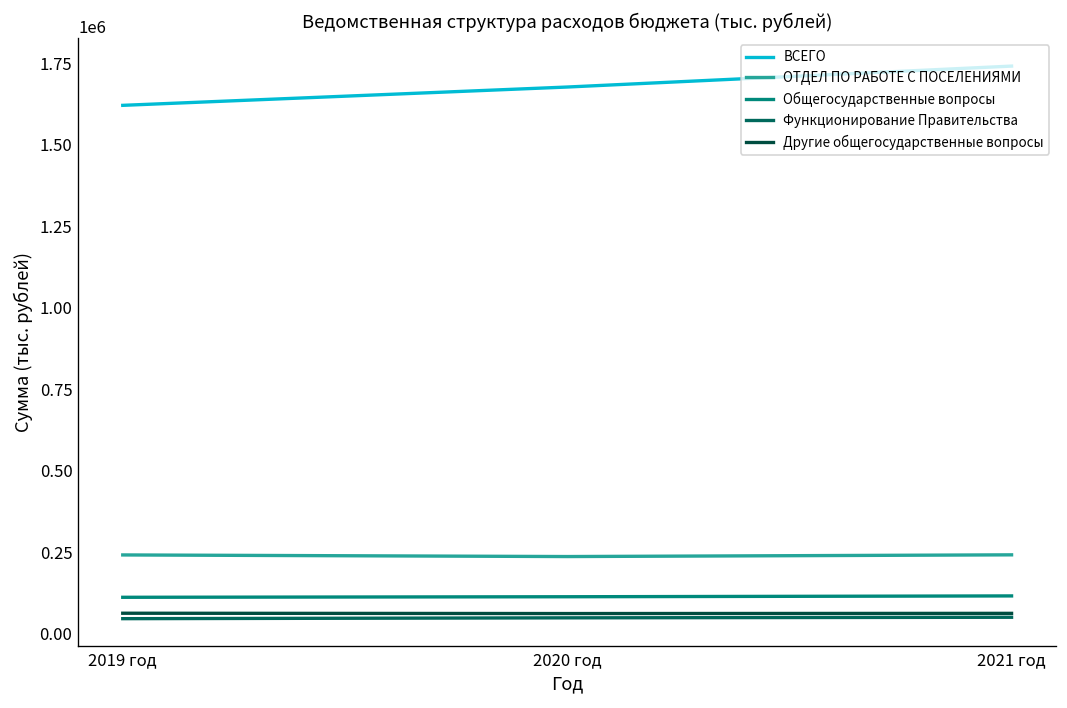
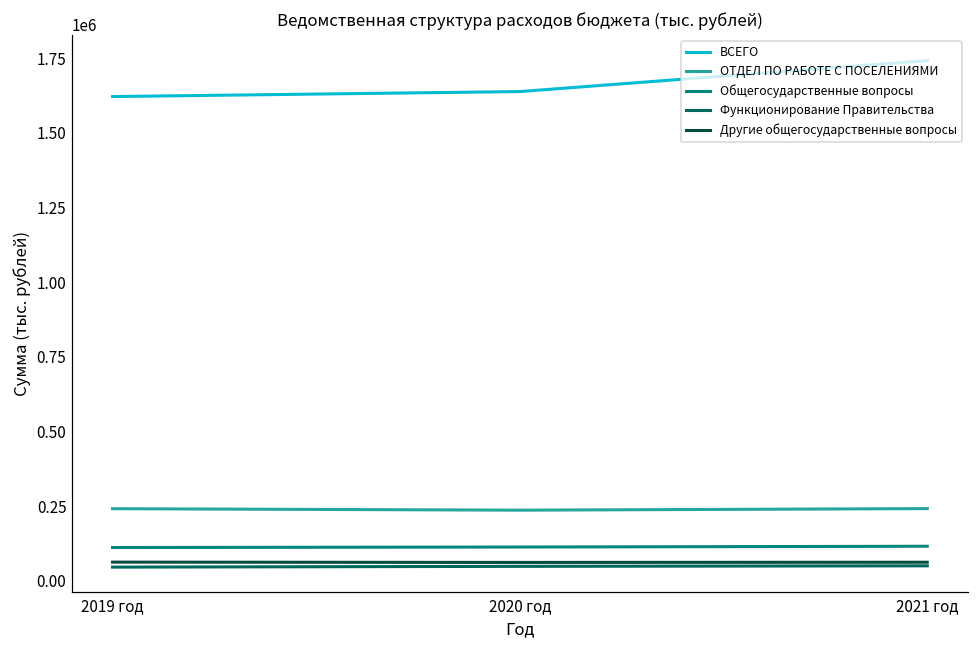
ВСЕГО, 2020 год: 1680000 -> 1640000
